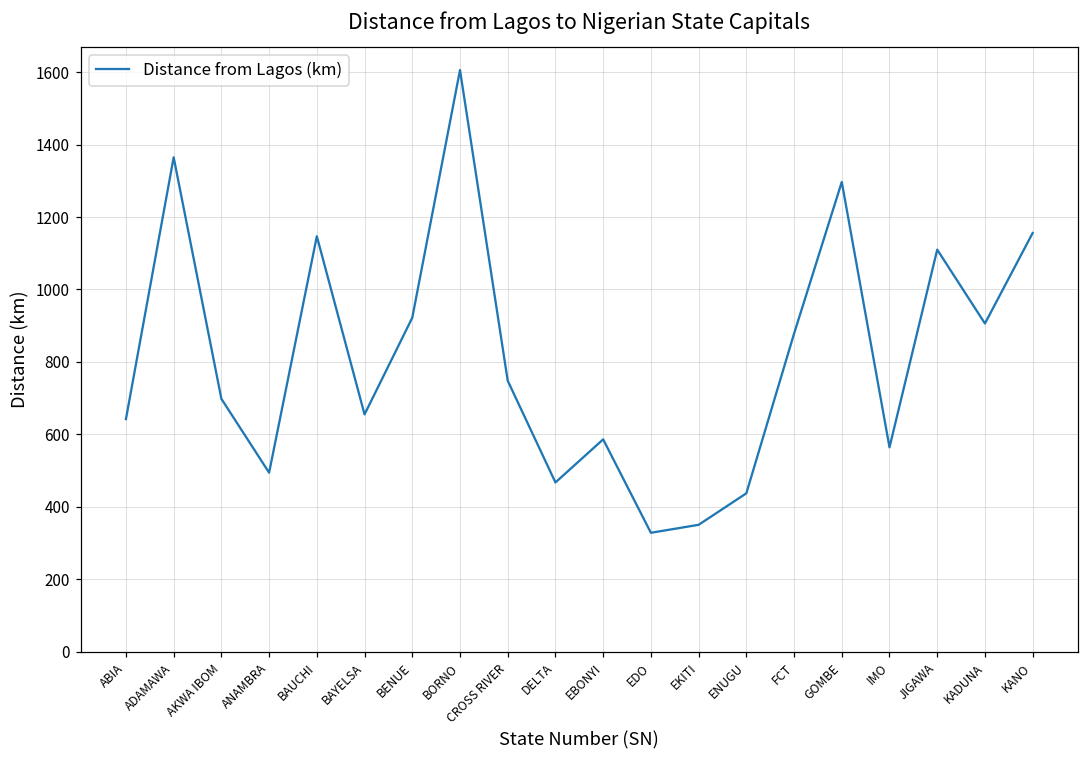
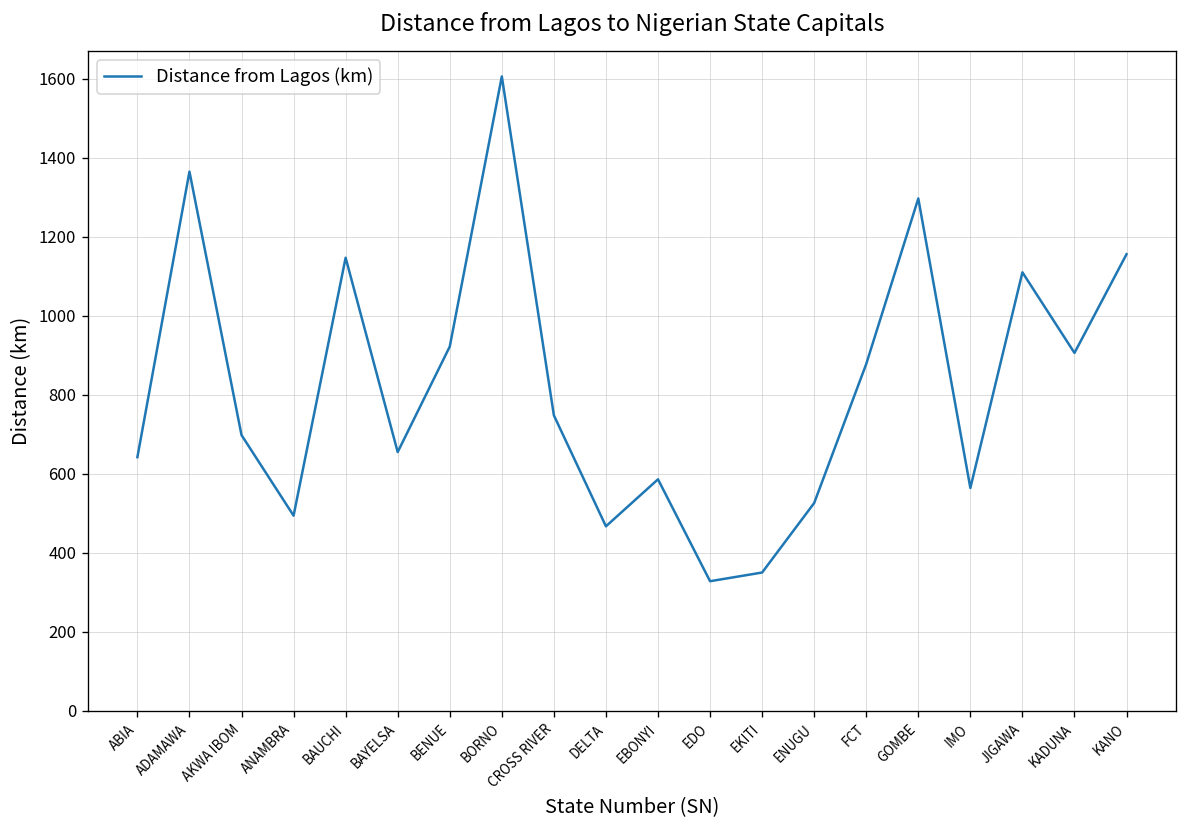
ENUGU: 440 -> 530
